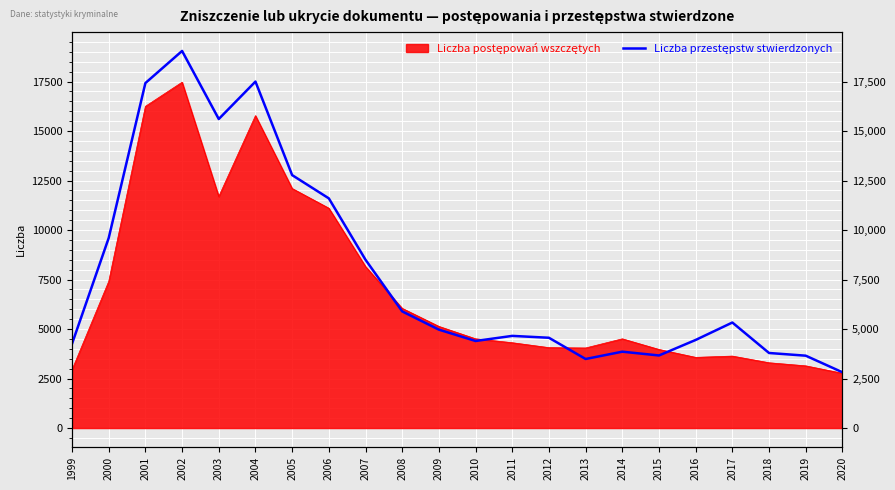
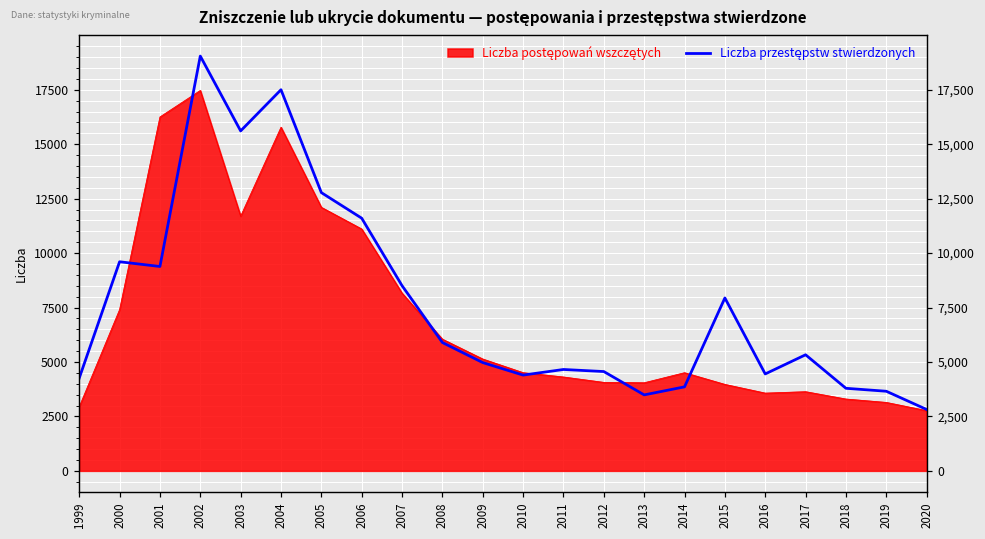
Liczba przestępstw stwierdzonych, 2001: 17400 -> 9400
Liczba przestępstw stwierdzonych, 2015: 3700 -> 7900
